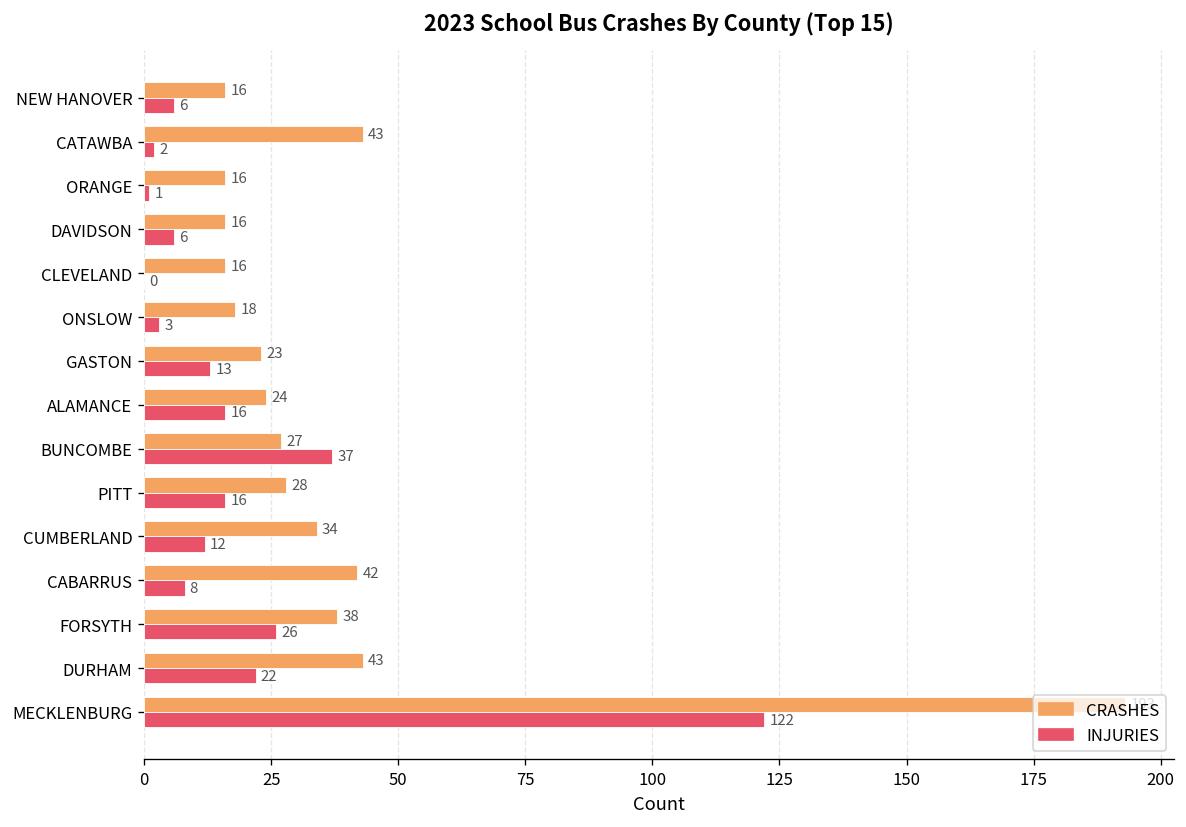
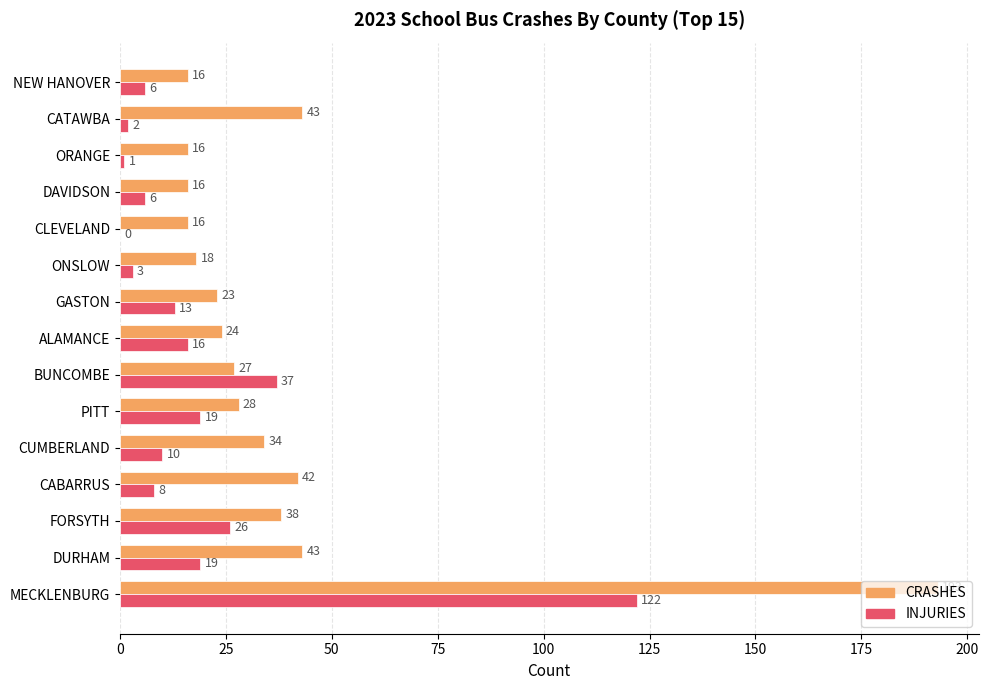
INJURIES, PITT: 16 -> 19
INJURIES, CUMBERLAND: 12 -> 10
INJURIES, DURHAM: 22 -> 19
